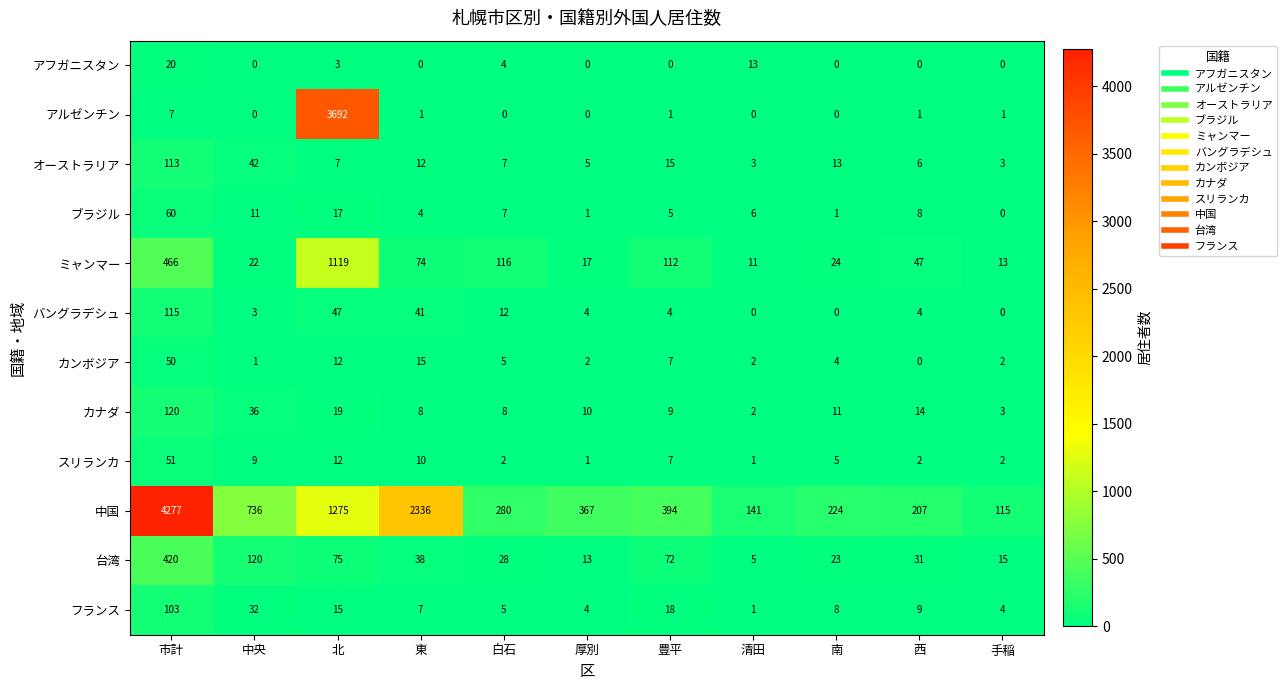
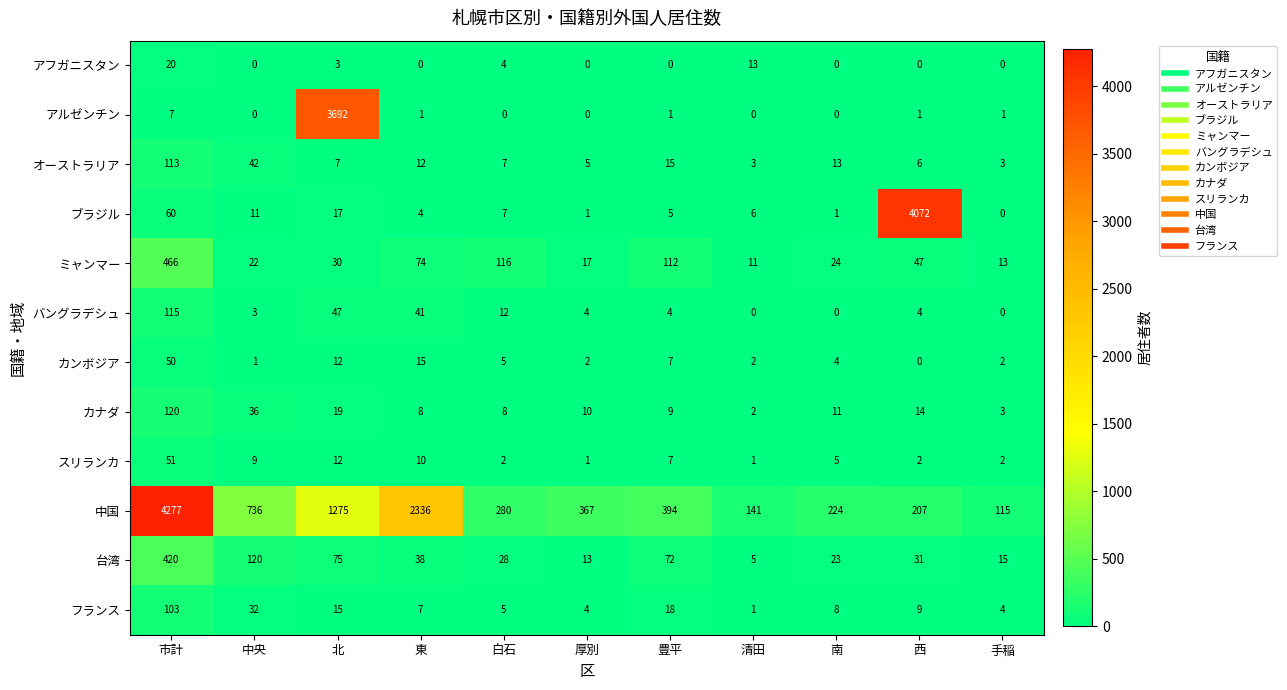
ブラジル, 西: 8 -> 4072
ミャンマー, 北: 1119 -> 30
